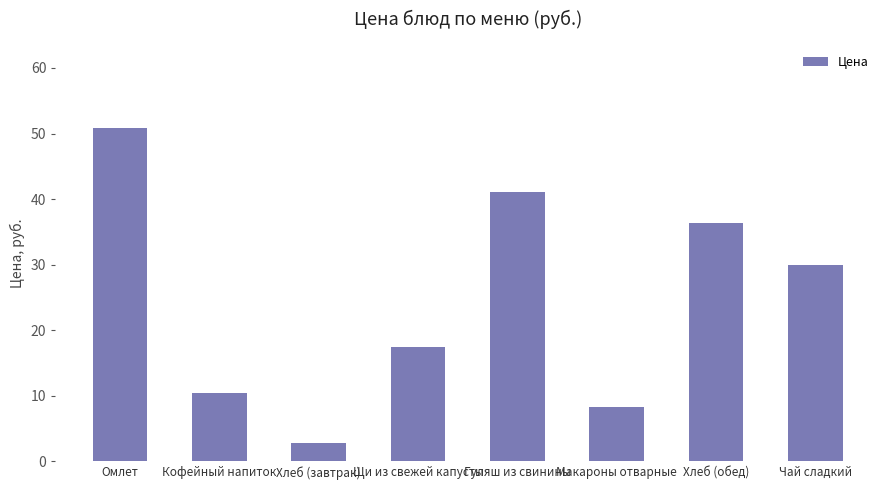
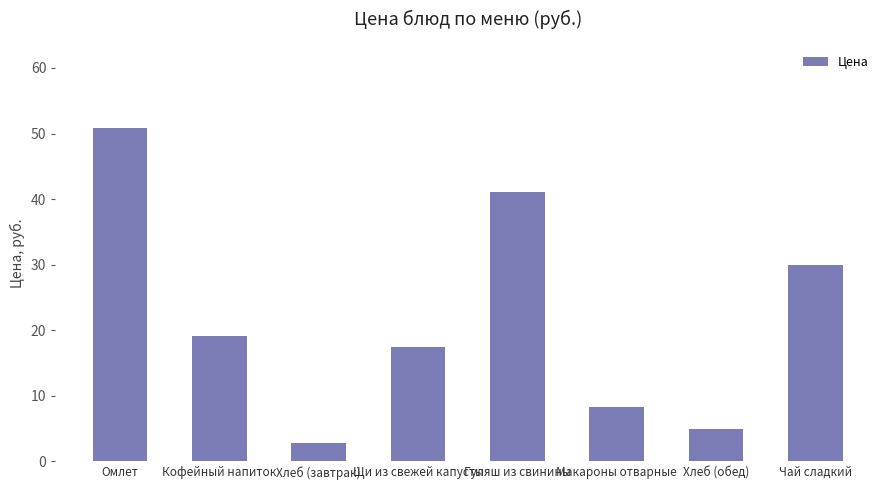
Кофейный напиток: 10 -> 19
Хлеб (обед): 36 -> 5
